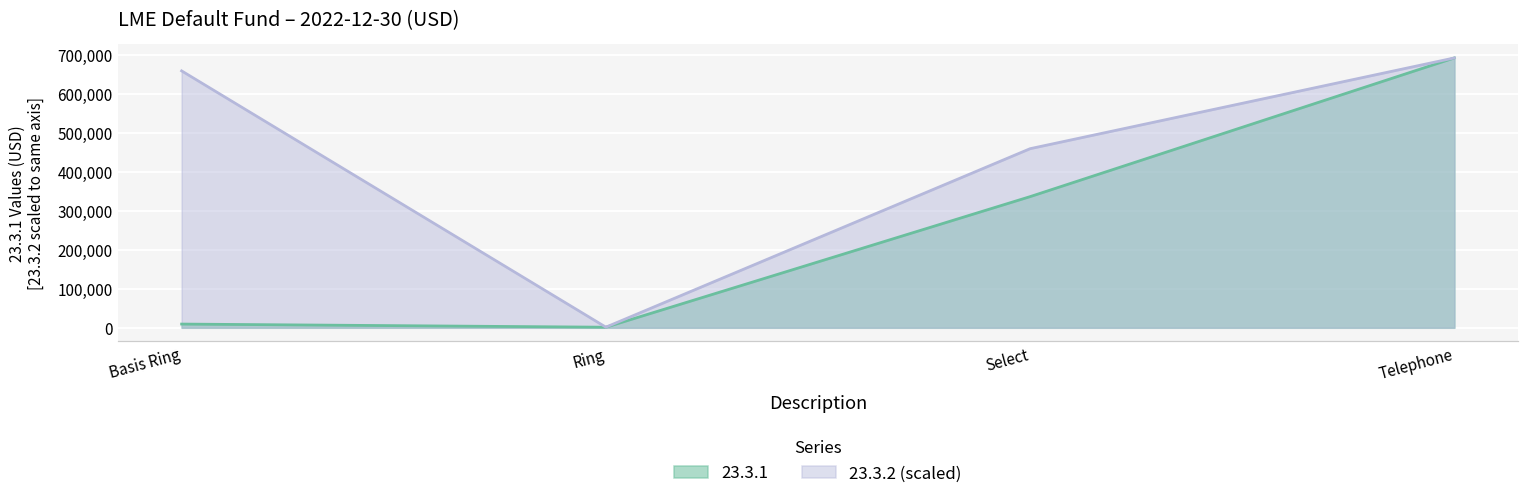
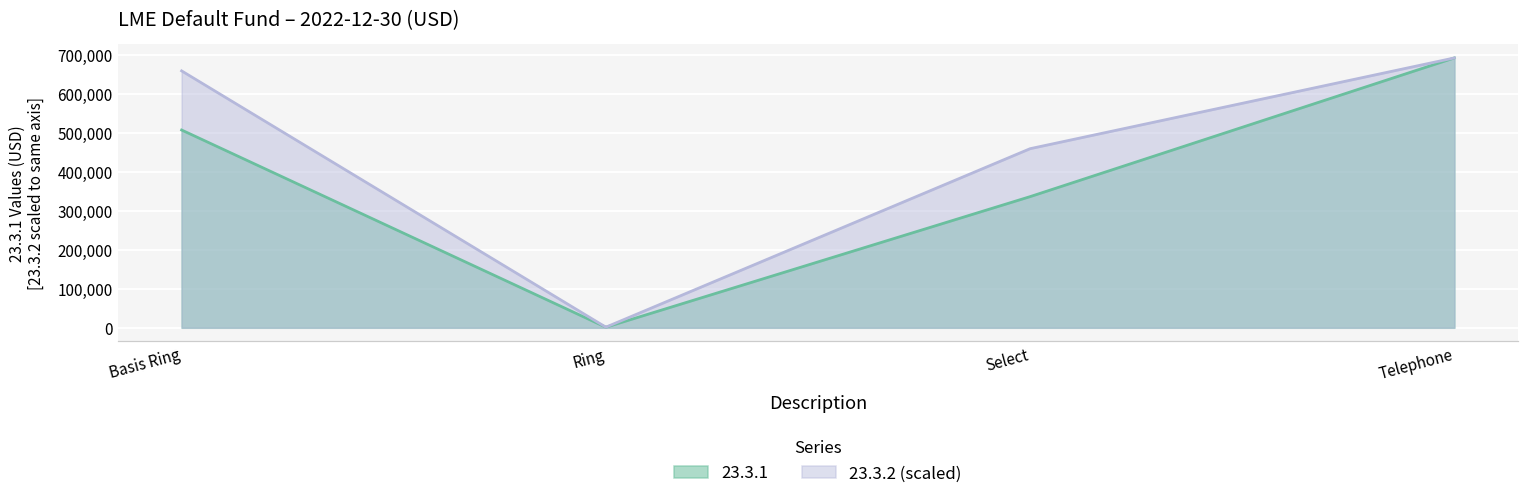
23.3.1, Basis Ring: 10,000 -> 510,000
